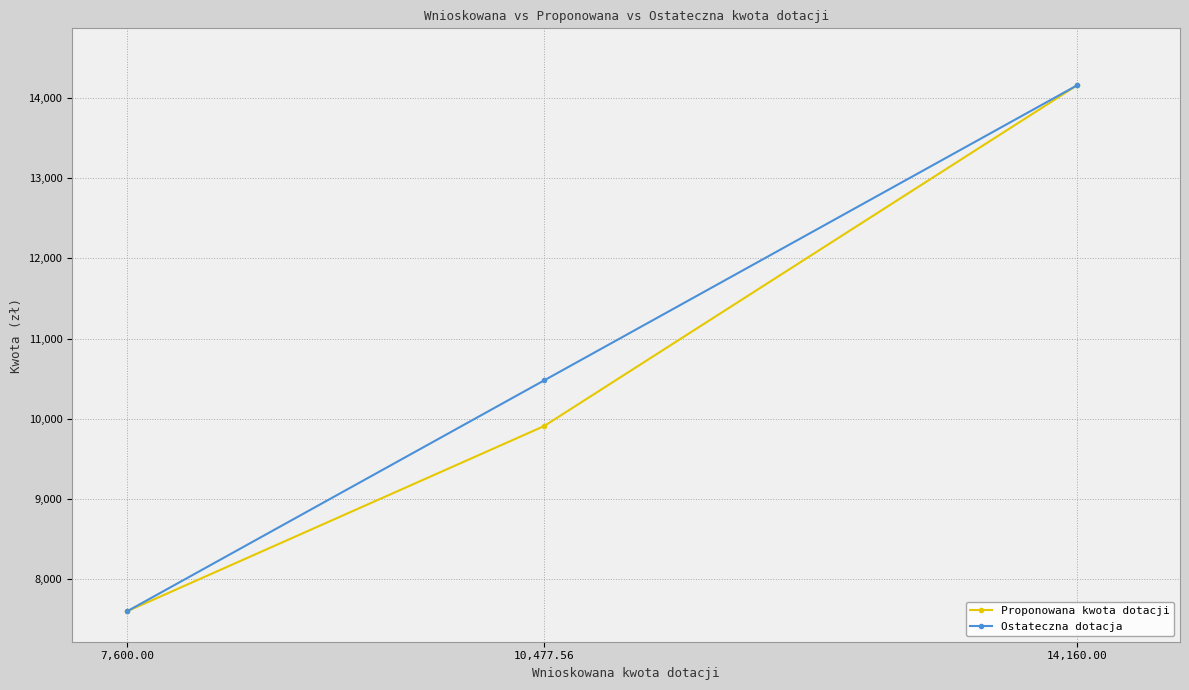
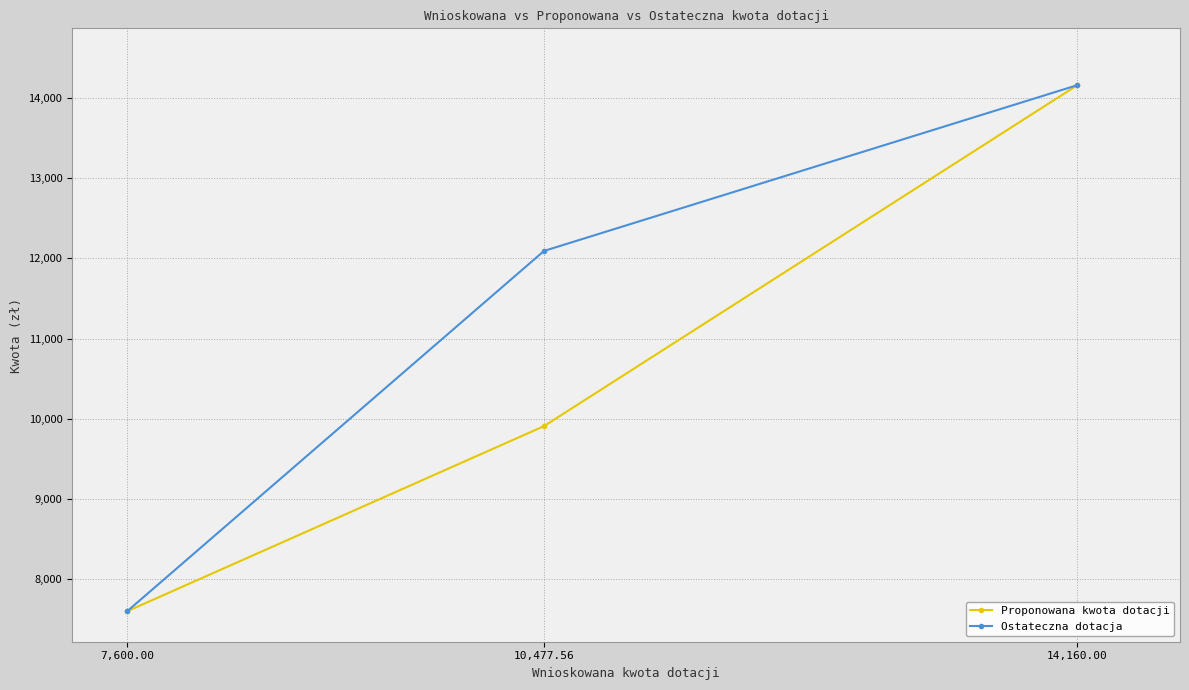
Ostateczna dotacja, 10,477.56: 10,500 -> 12,100
